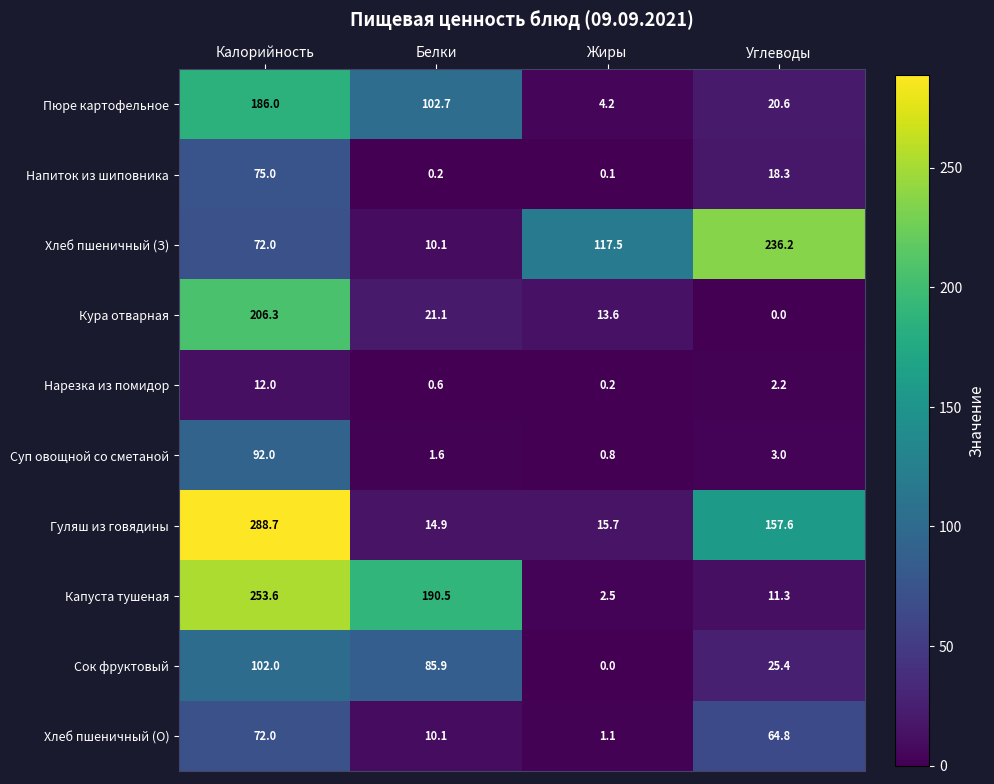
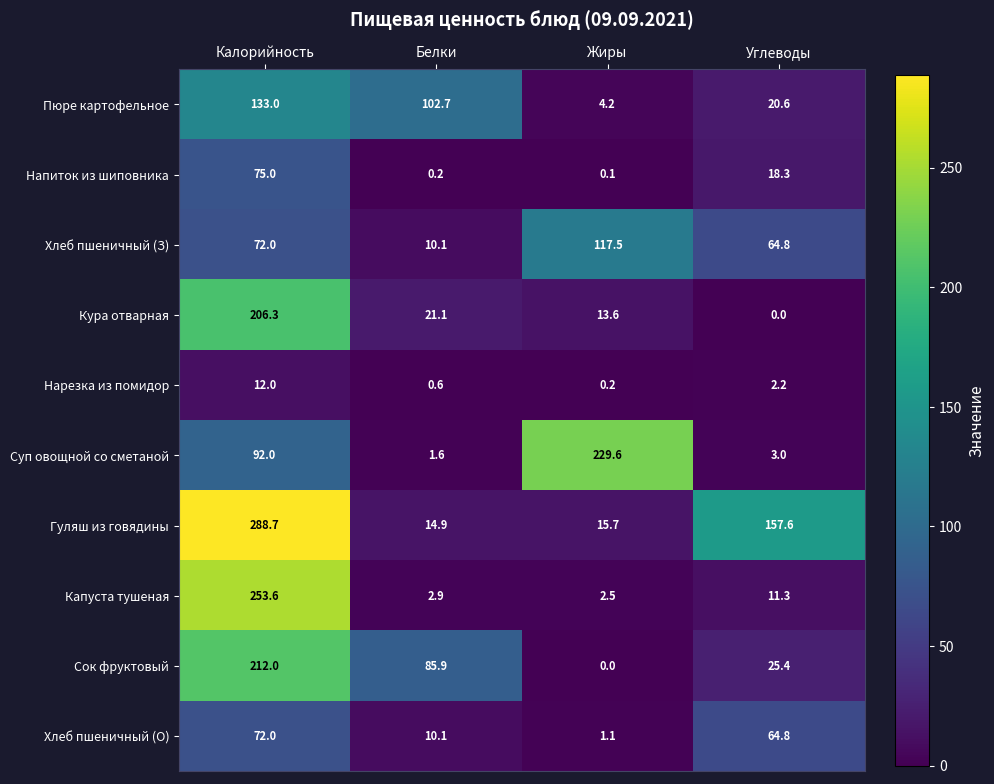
Пюре картофельное, Калорийность: 186.0 -> 133.0
Хлеб пшеничный (З), Углеводы: 236.2 -> 64.8
Суп овощной со сметаной, Жиры: 0.8 -> 229.6
Капуста тушеная, Белки: 190.5 -> 2.9
Сок фруктовый, Калорийность: 102.0 -> 212.0
